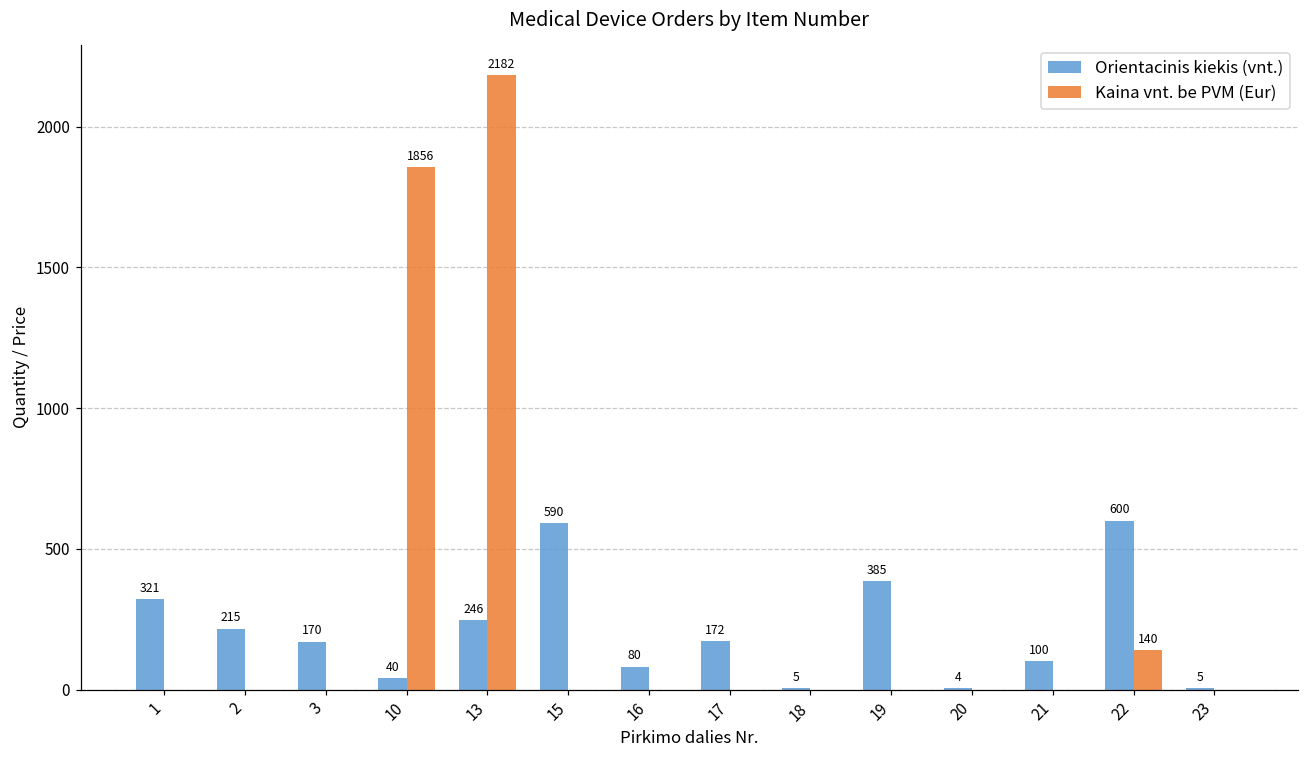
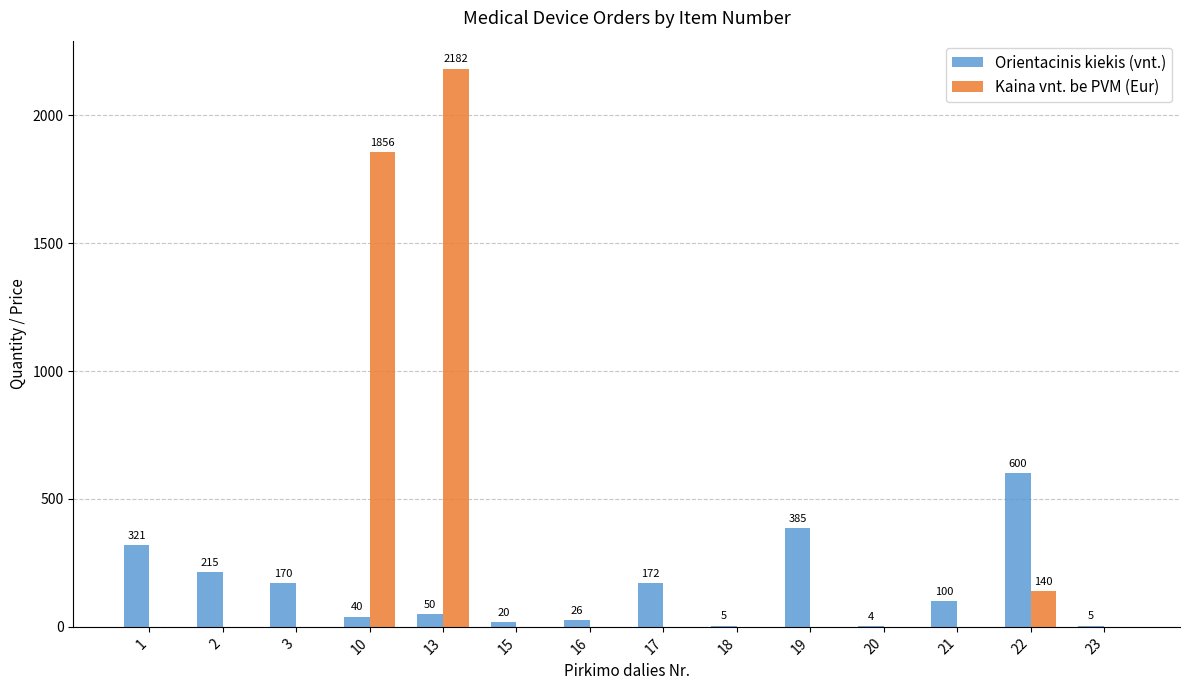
Orientacinis kiekis (vnt.), 13: 246 -> 50
Orientacinis kiekis (vnt.), 15: 590 -> 20
Orientacinis kiekis (vnt.), 16: 80 -> 26
